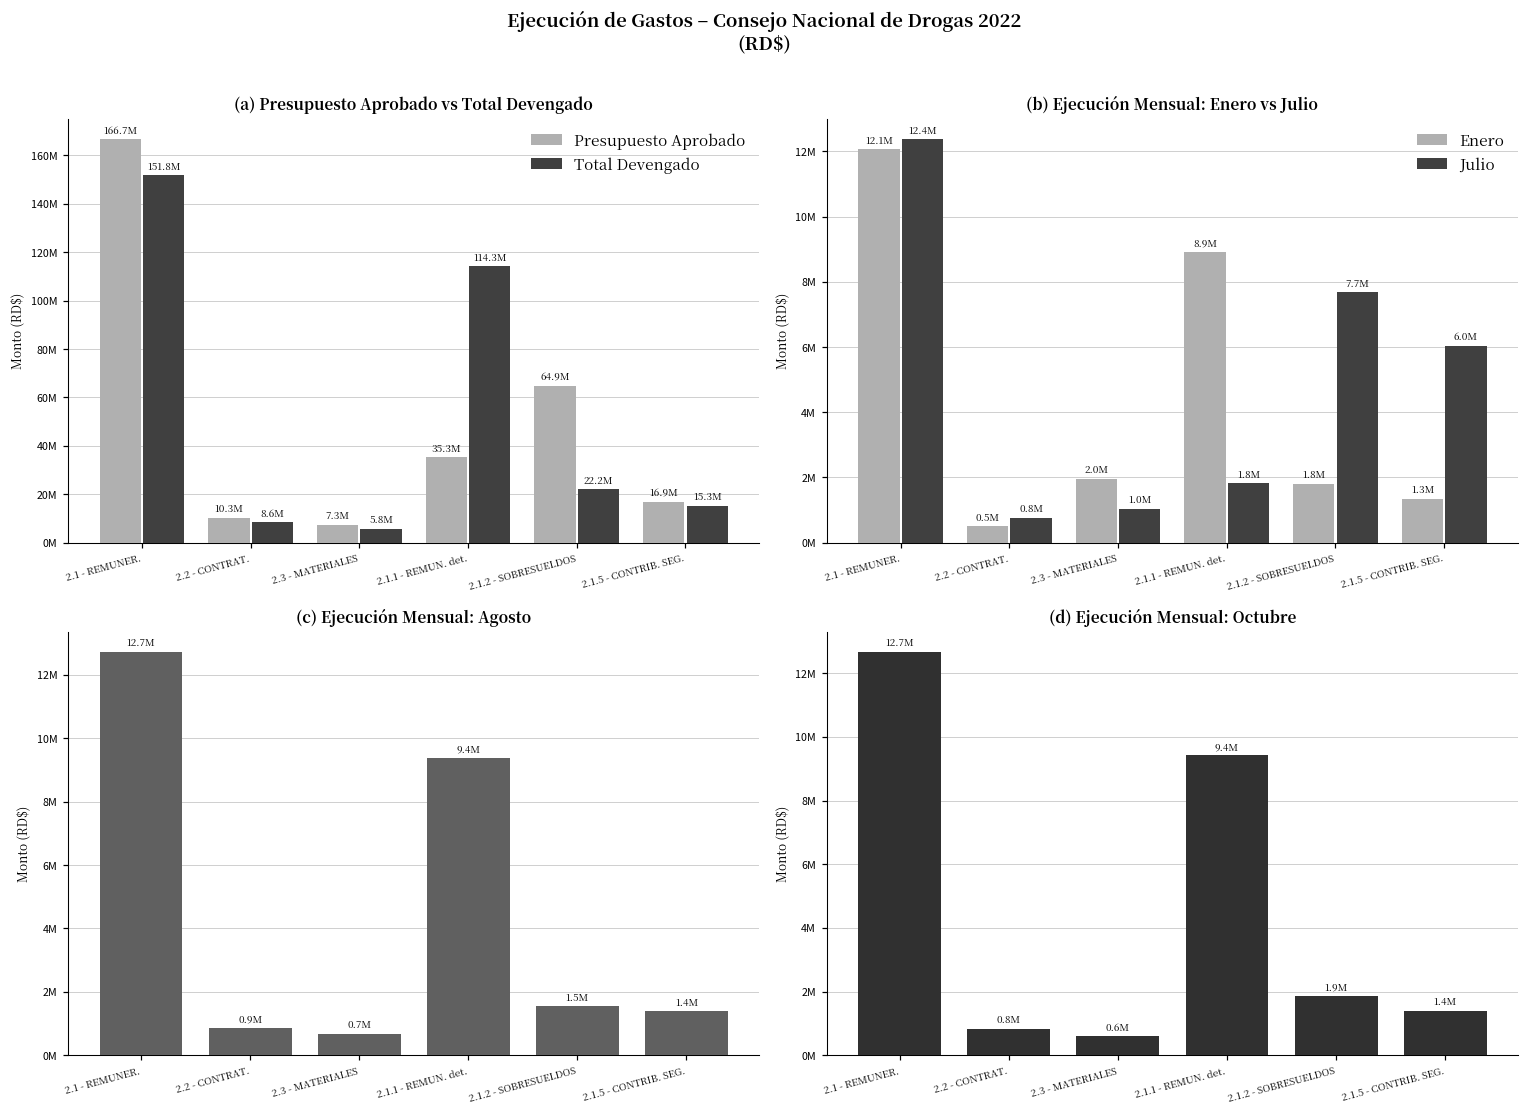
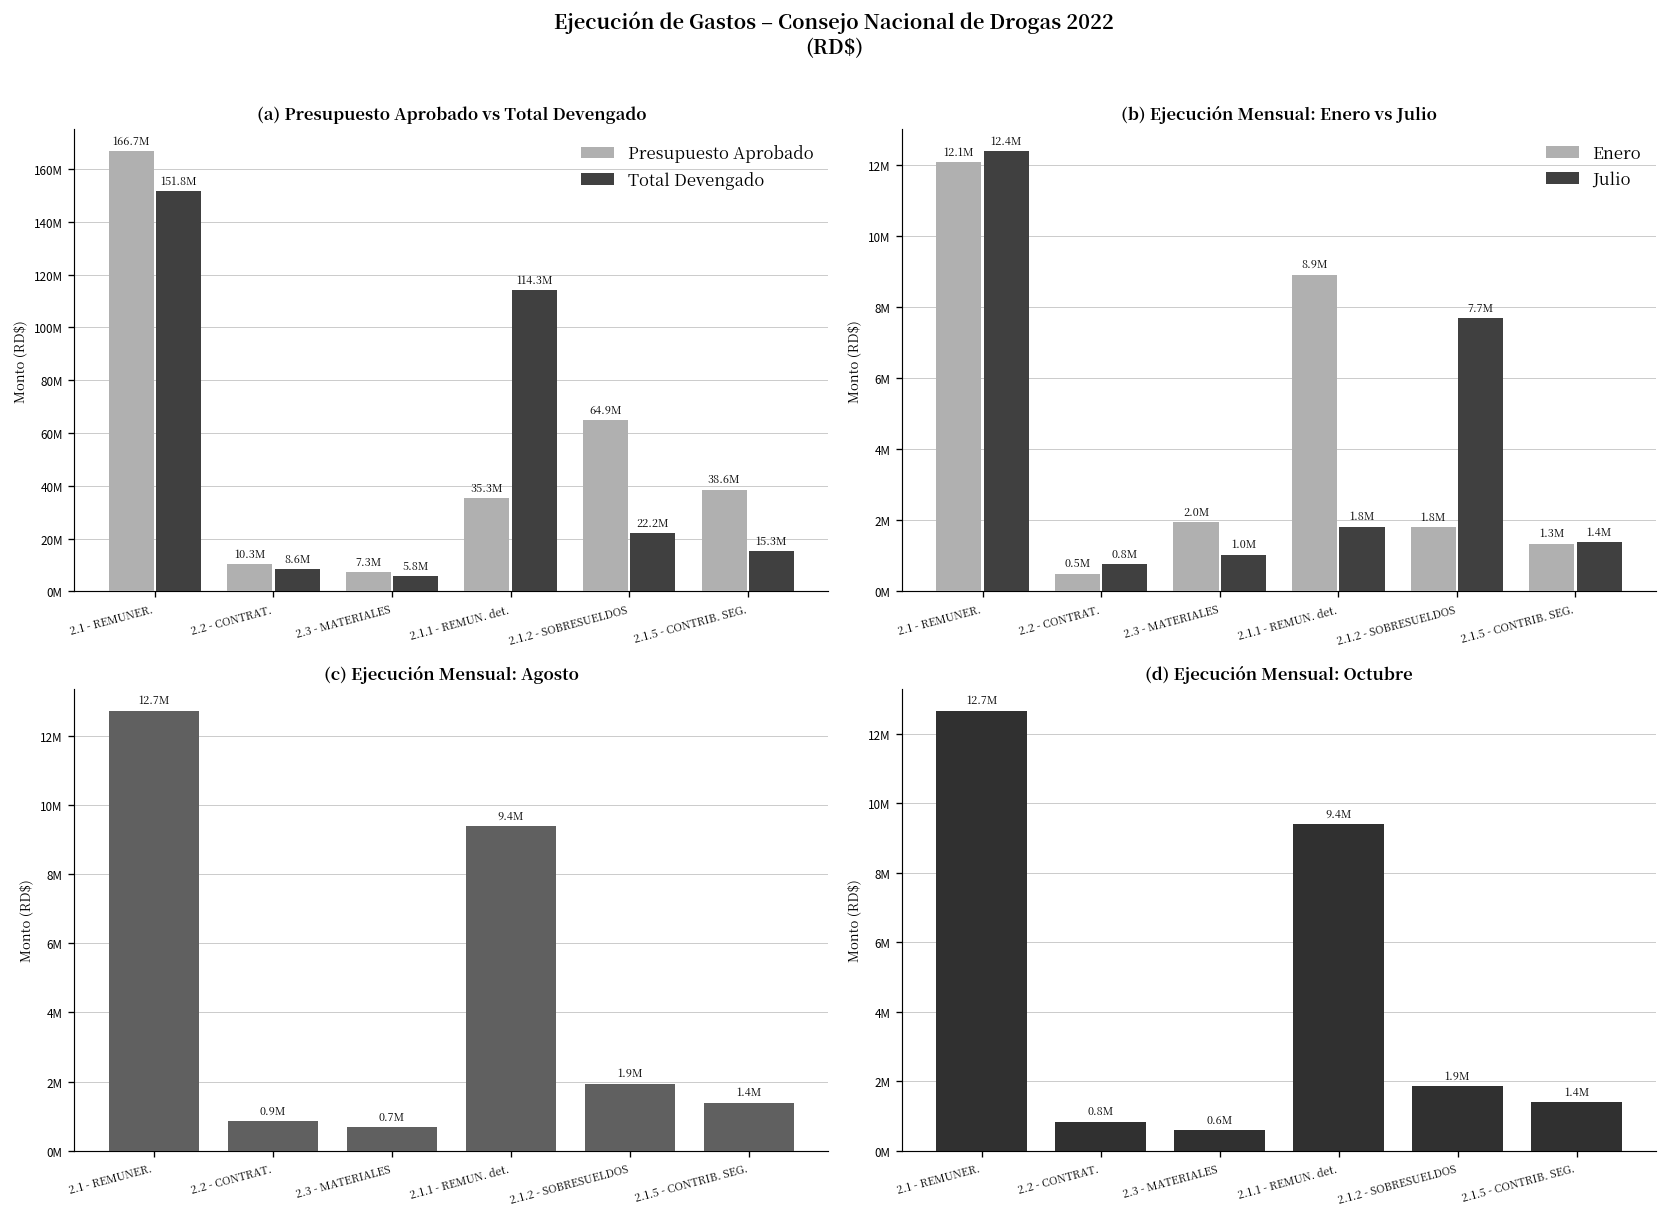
(a) Presupuesto Aprobado vs Total Devengado, Presupuesto Aprobado, 2.1.5 - CONTRIB. SEG.: 16.9M -> 38.6M
(b) Ejecución Mensual: Enero vs Julio, Julio, 2.1.5 - CONTRIB. SEG.: 6.0M -> 1.4M
(c) Ejecución Mensual: Agosto, 2.1.2 - SOBRESUELDOS: 1.5M -> 1.9M
